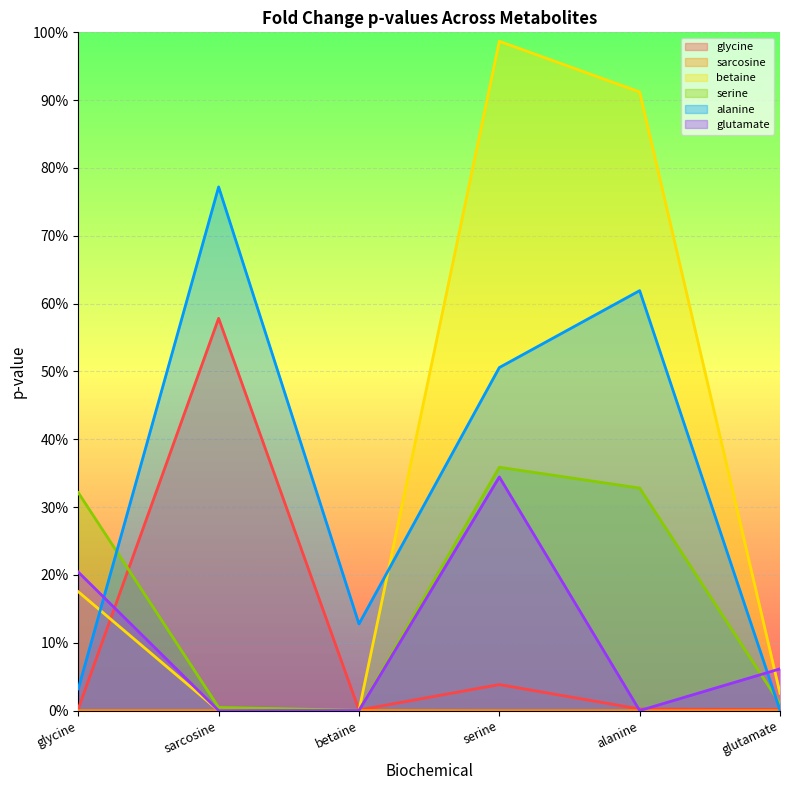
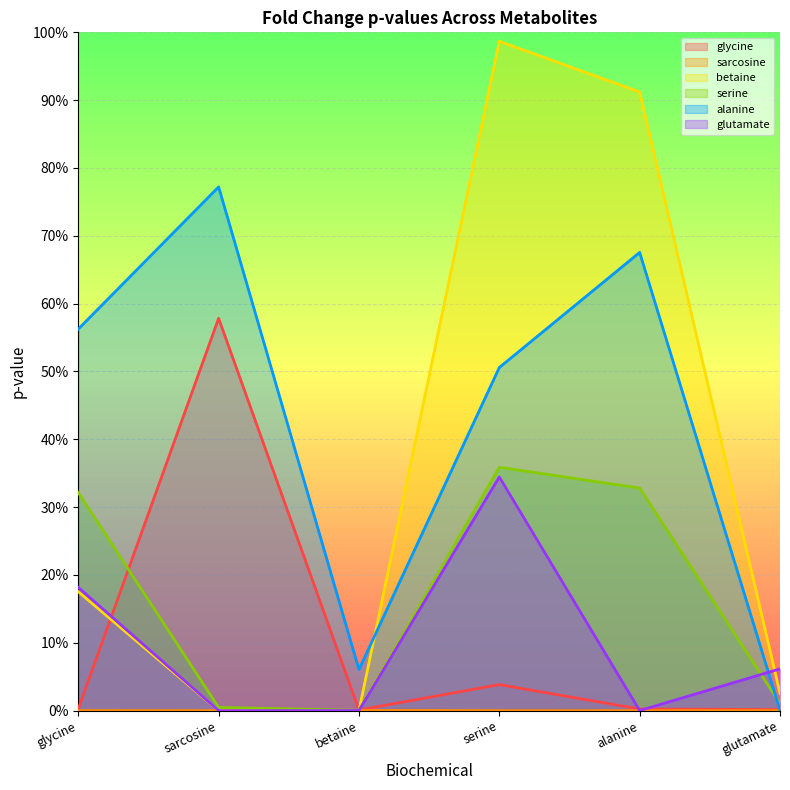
alanine, glycine: 3% -> 56%
glutamate, glycine: 20% -> 18%
alanine, betaine: 13% -> 6%
alanine, alanine: 62% -> 68%
